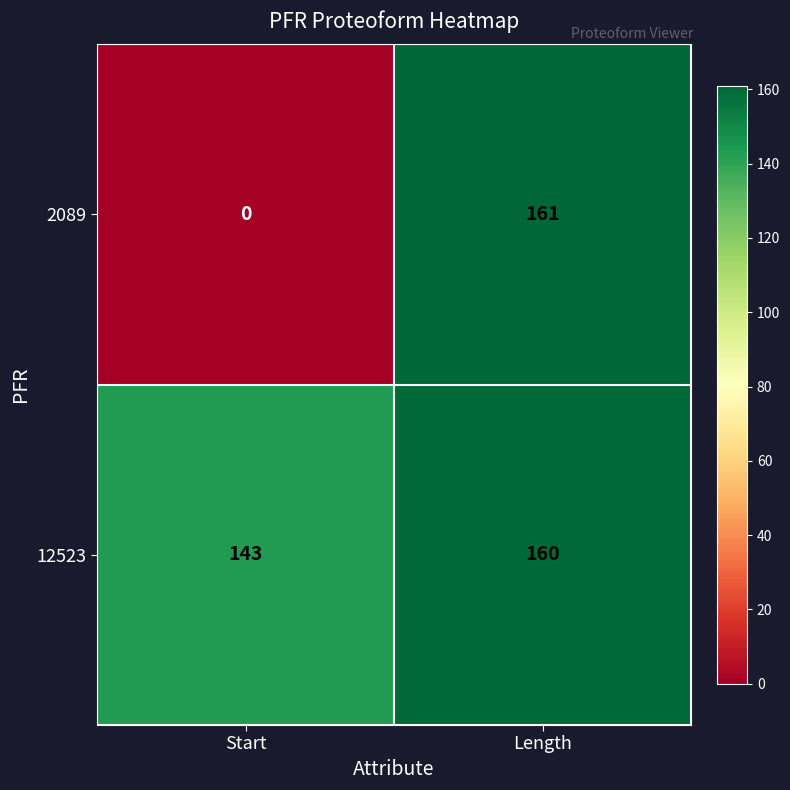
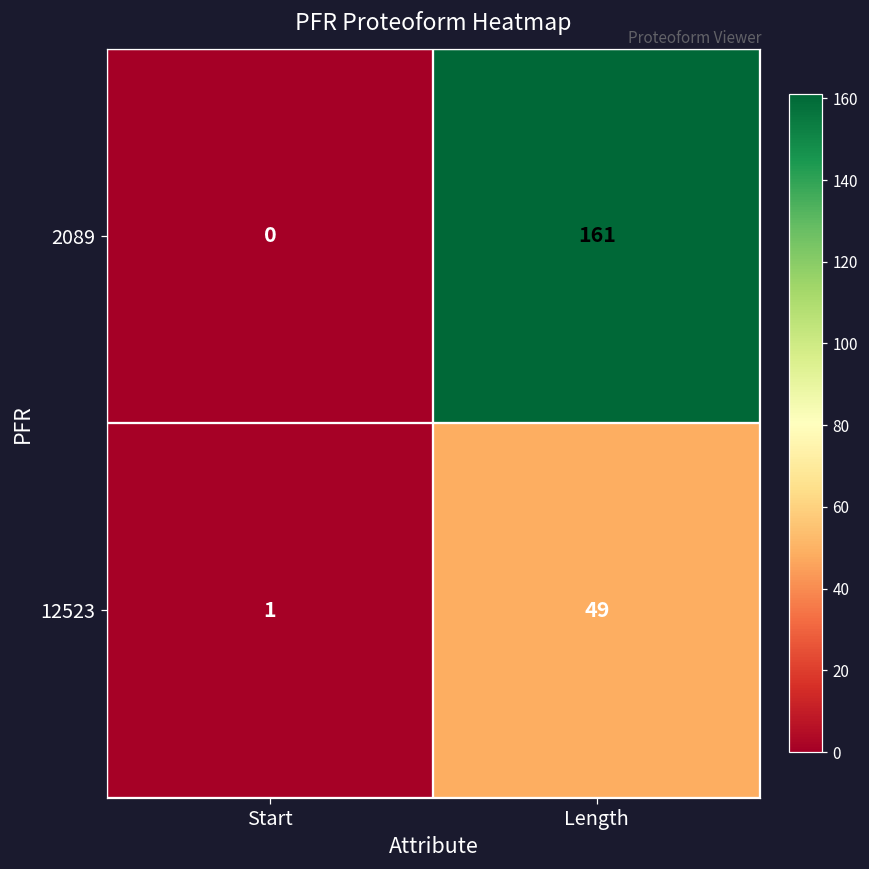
12523, Start: 143 -> 1
12523, Length: 160 -> 49
